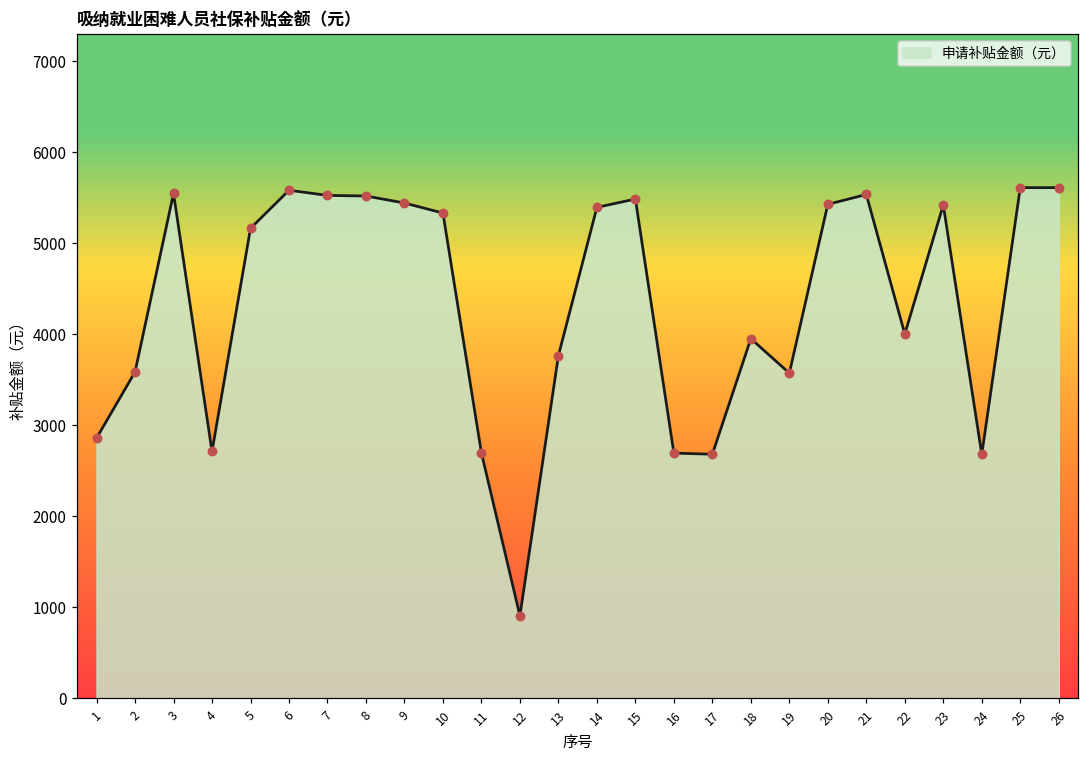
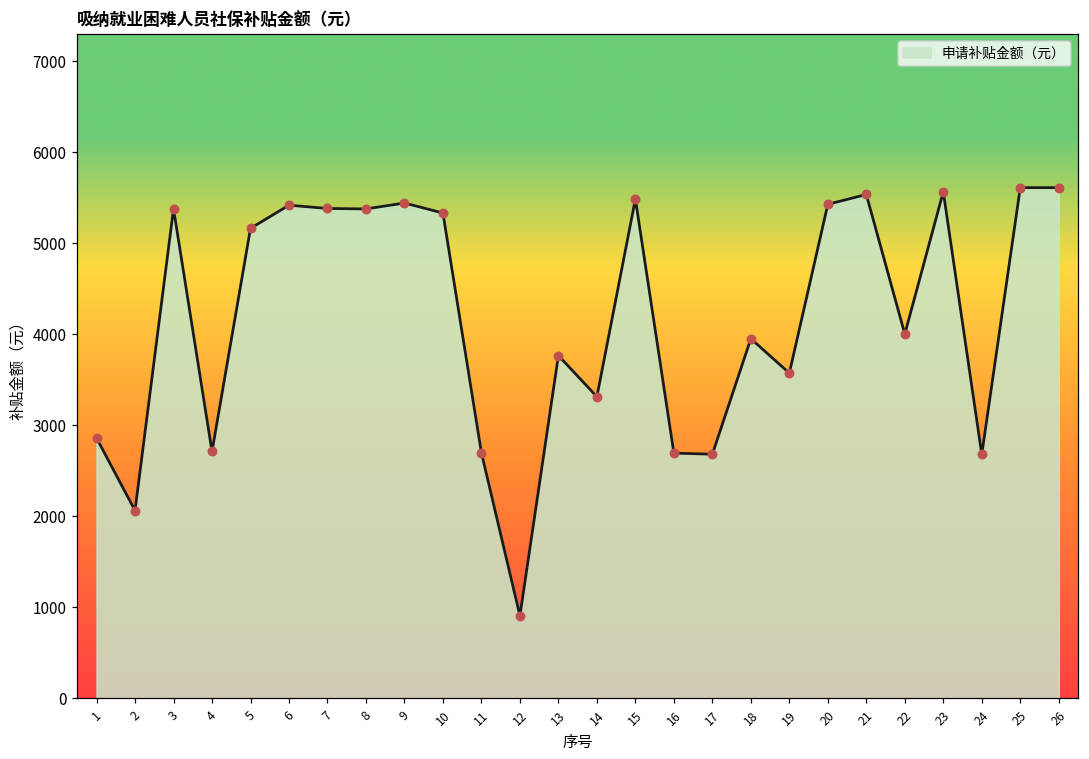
2: 3600 -> 2100
3: 5500 -> 5400
6: 5600 -> 5400
7: 5500 -> 5400
8: 5500 -> 5400
14: 5400 -> 3300
23: 5400 -> 5600
